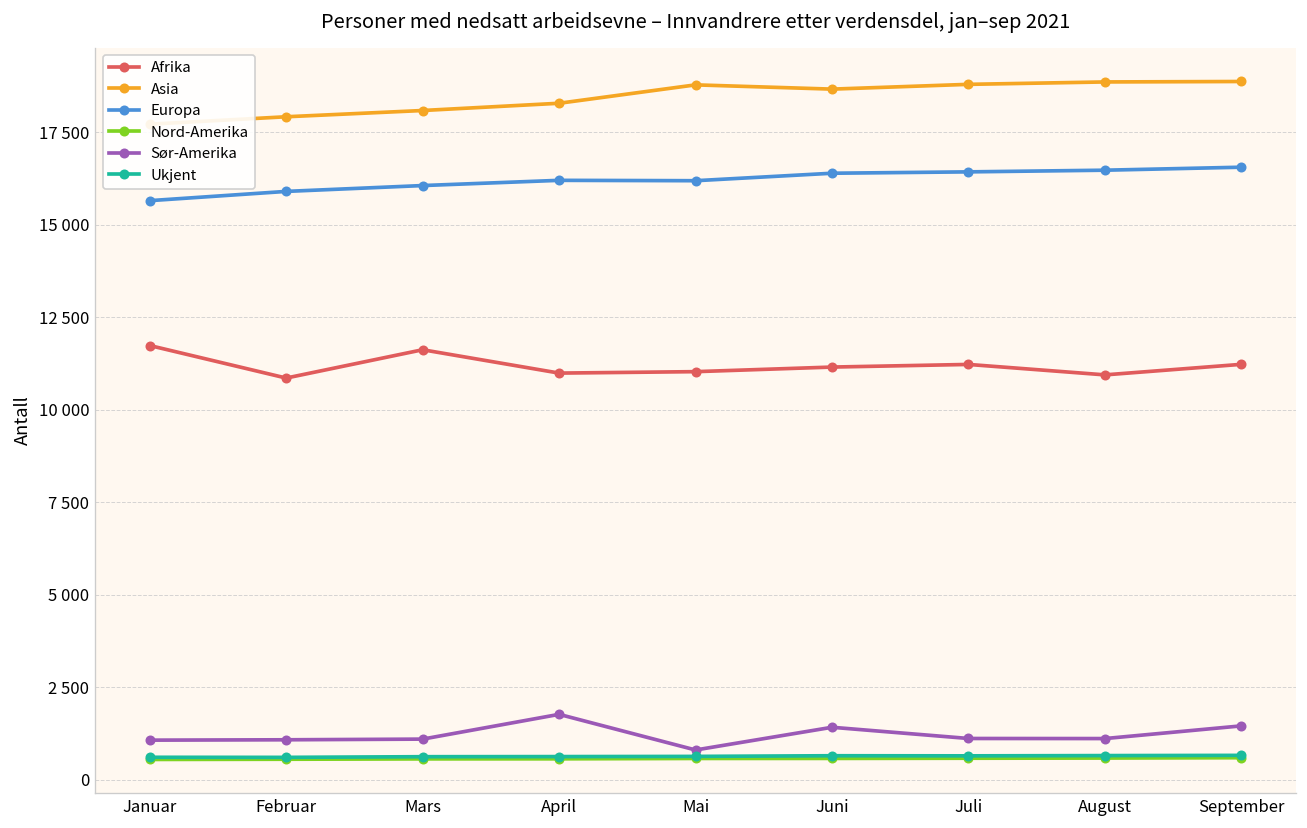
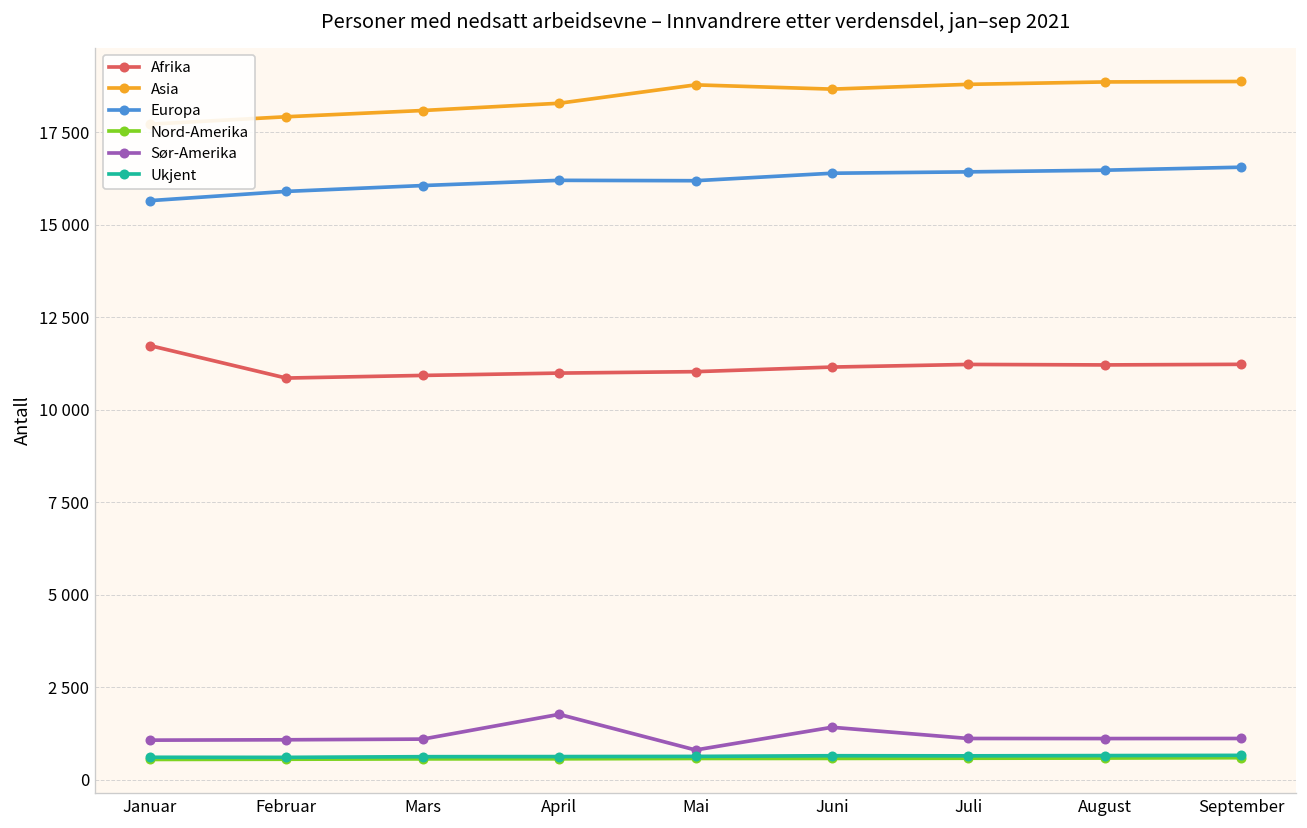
Afrika, Mars: 11600 -> 10900
Afrika, August: 10900 -> 11200
Sør-Amerika, September: 1500 -> 1100
